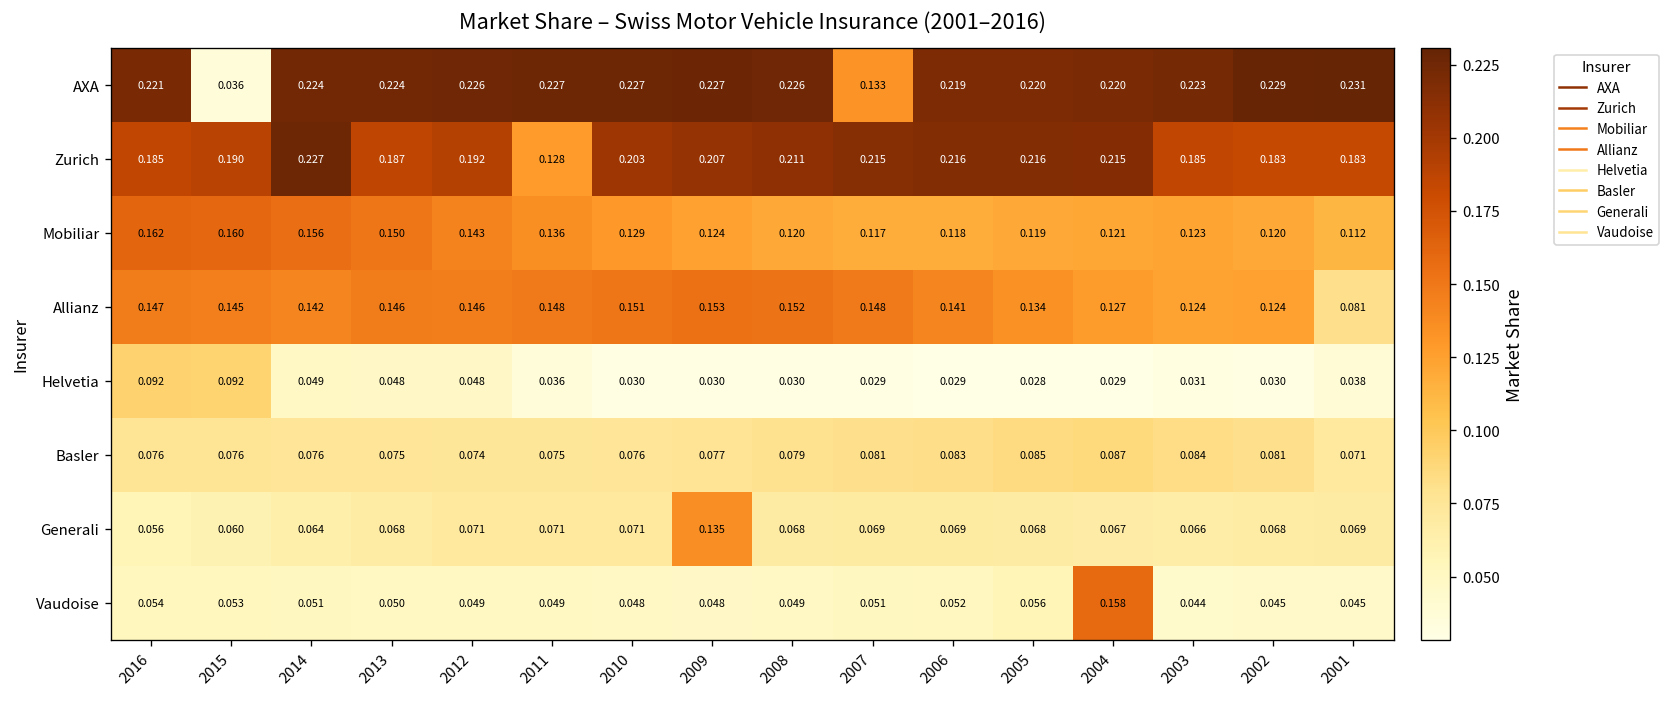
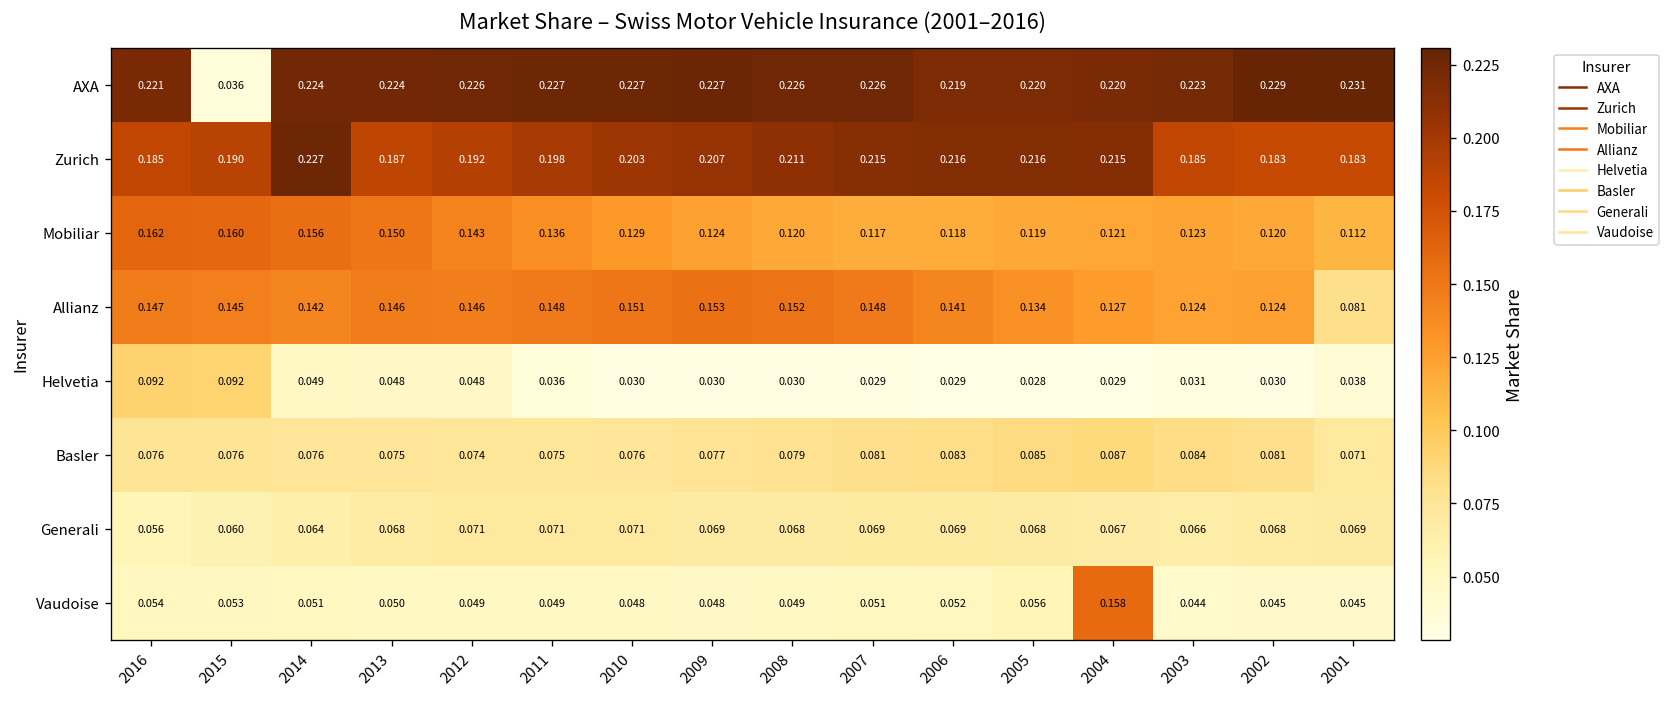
AXA, 2007: 0.133 -> 0.226
Zurich, 2011: 0.128 -> 0.198
Generali, 2009: 0.135 -> 0.069
